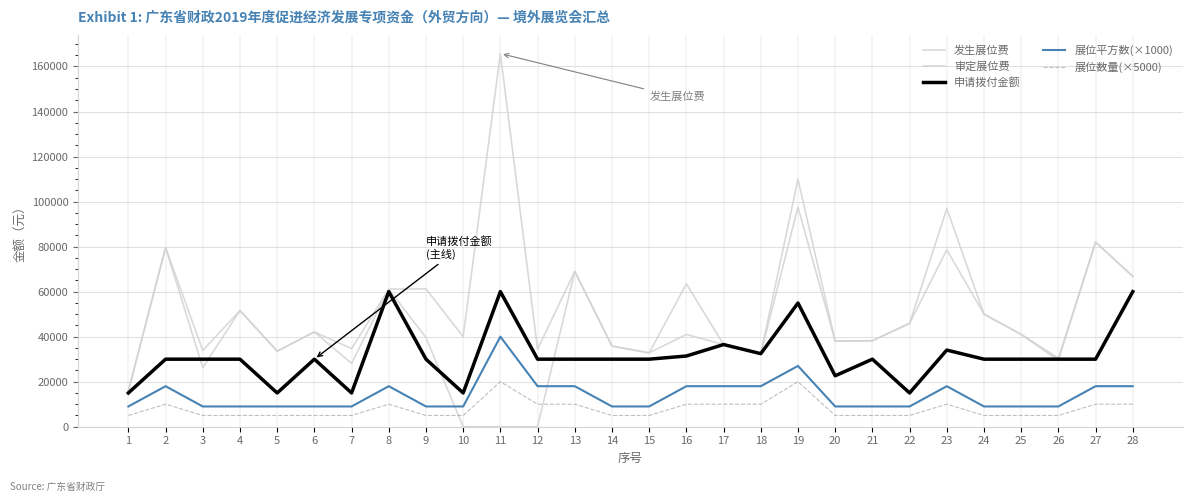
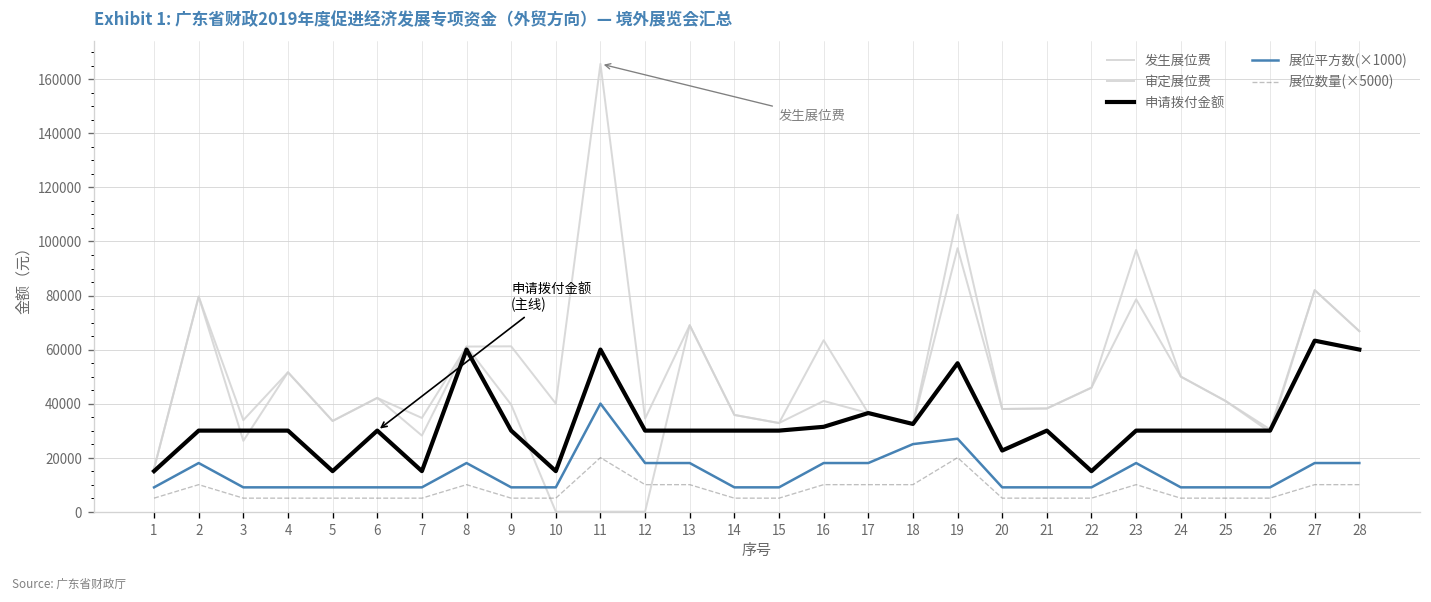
展位平方数(×1000), 18: 18000 -> 25000
申请拨付金额, 23: 34000 -> 30000
申请拨付金额, 27: 30000 -> 63000
